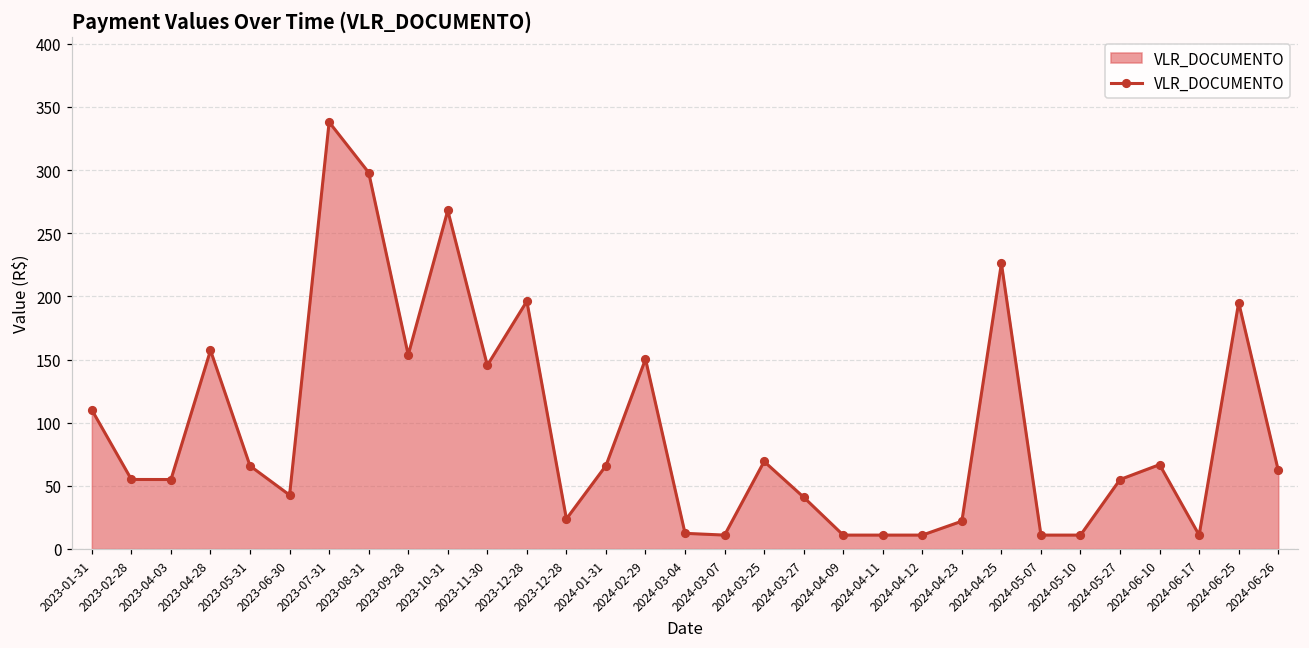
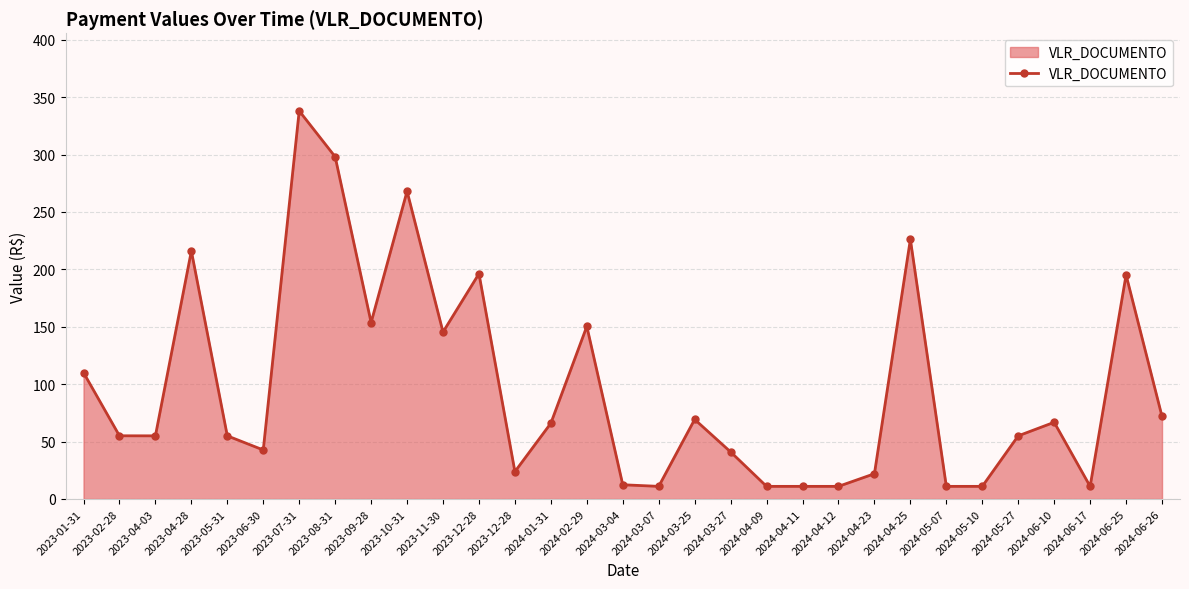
2023-04-28: 157 -> 216
2023-05-31: 66 -> 55
2024-06-26: 62 -> 72
